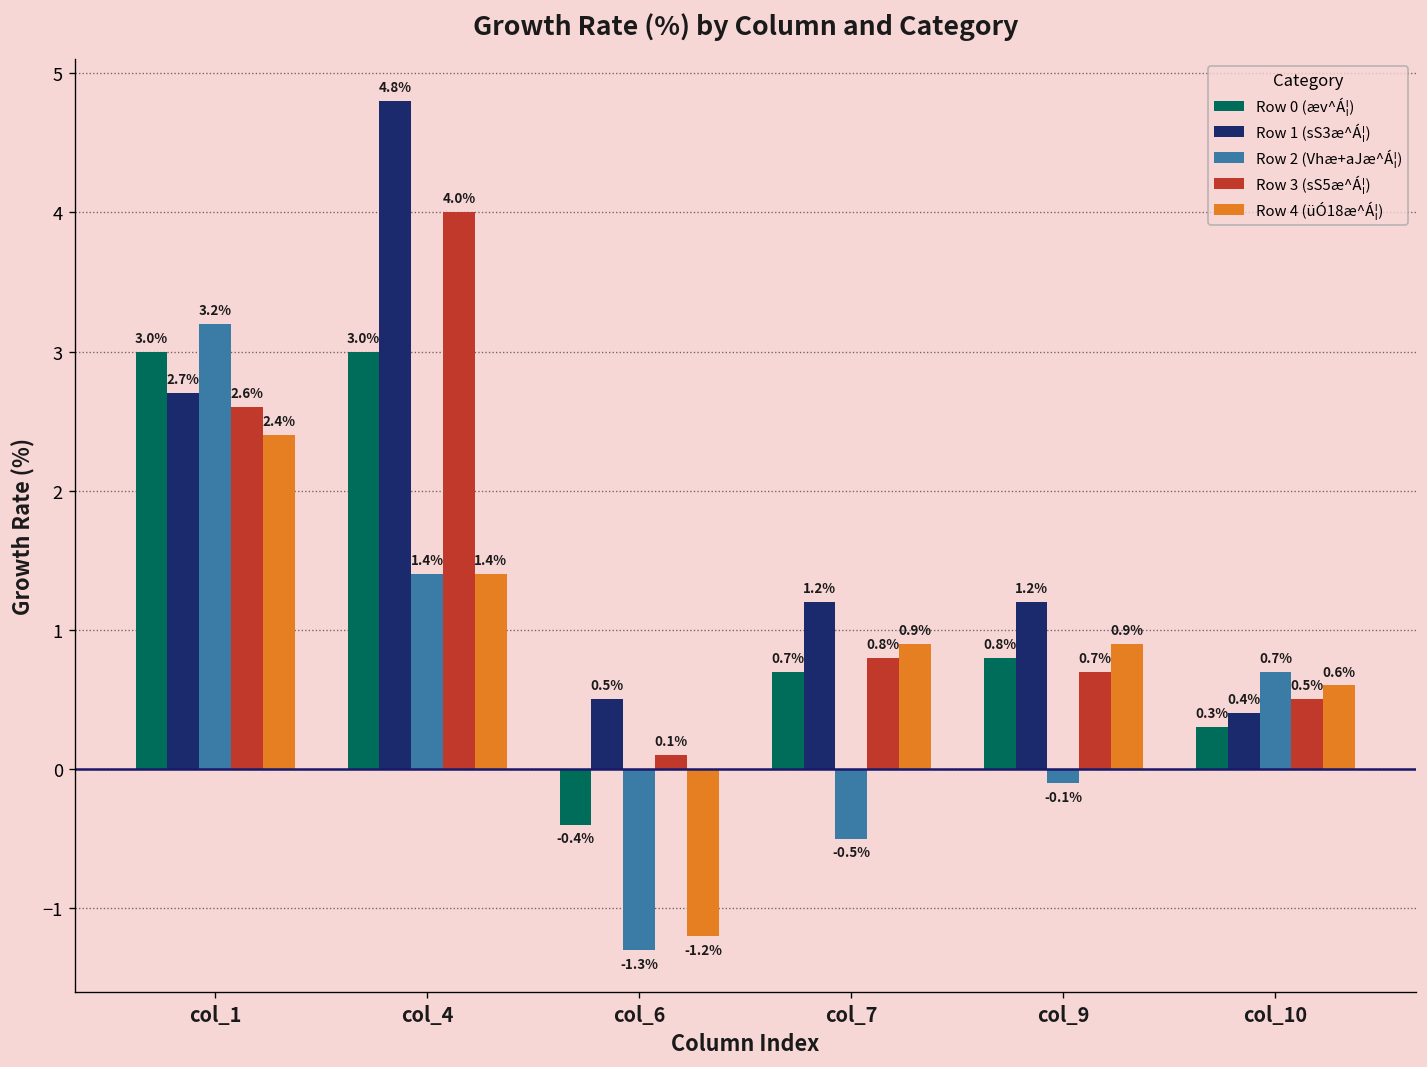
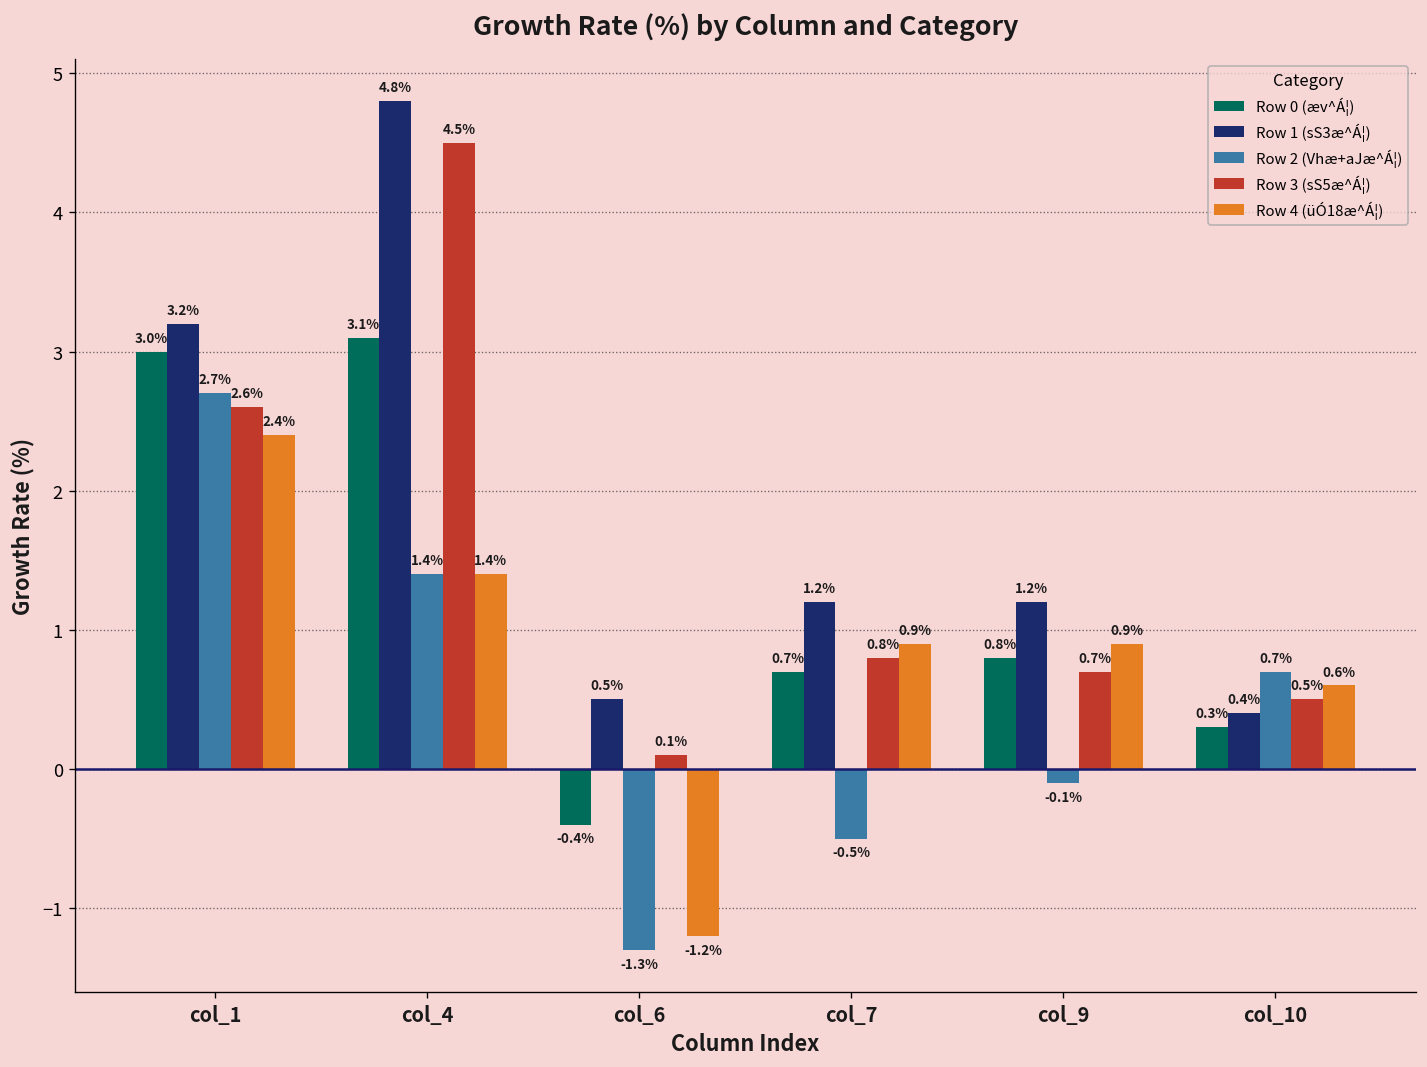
Row 1 (sS3æ^Á¦), col_1: 2.7% -> 3.2%
Row 2 (Vhæ+aJæ^Á¦), col_1: 3.2% -> 2.7%
Row 0 (æv^Á¦), col_4: 3.0% -> 3.1%
Row 3 (sS5æ^Á¦), col_4: 4.0% -> 4.5%
